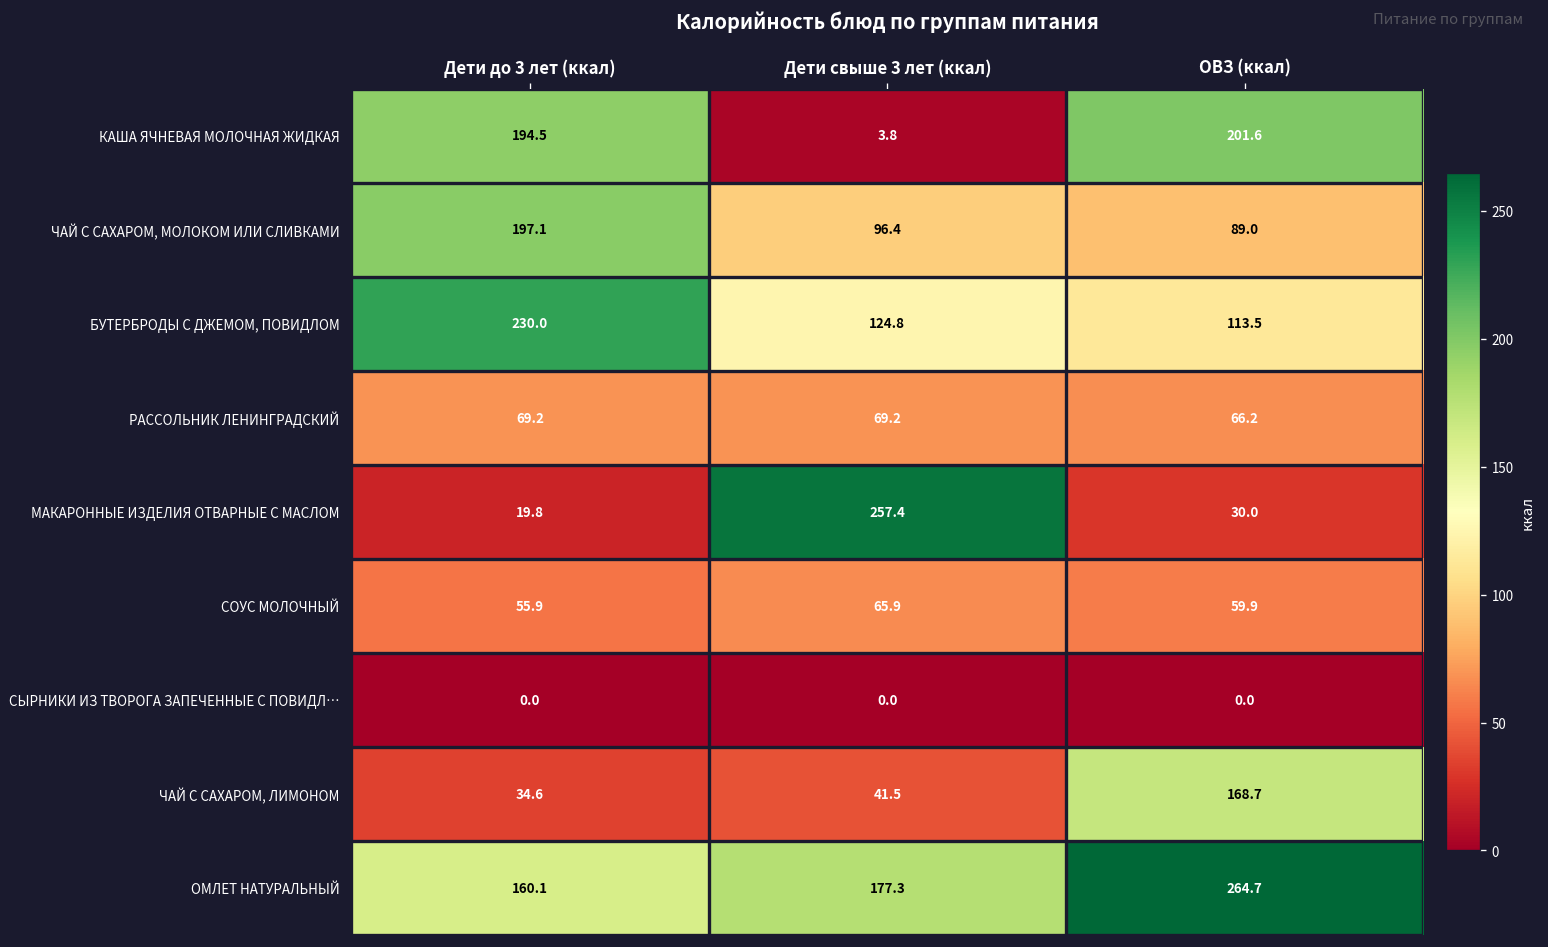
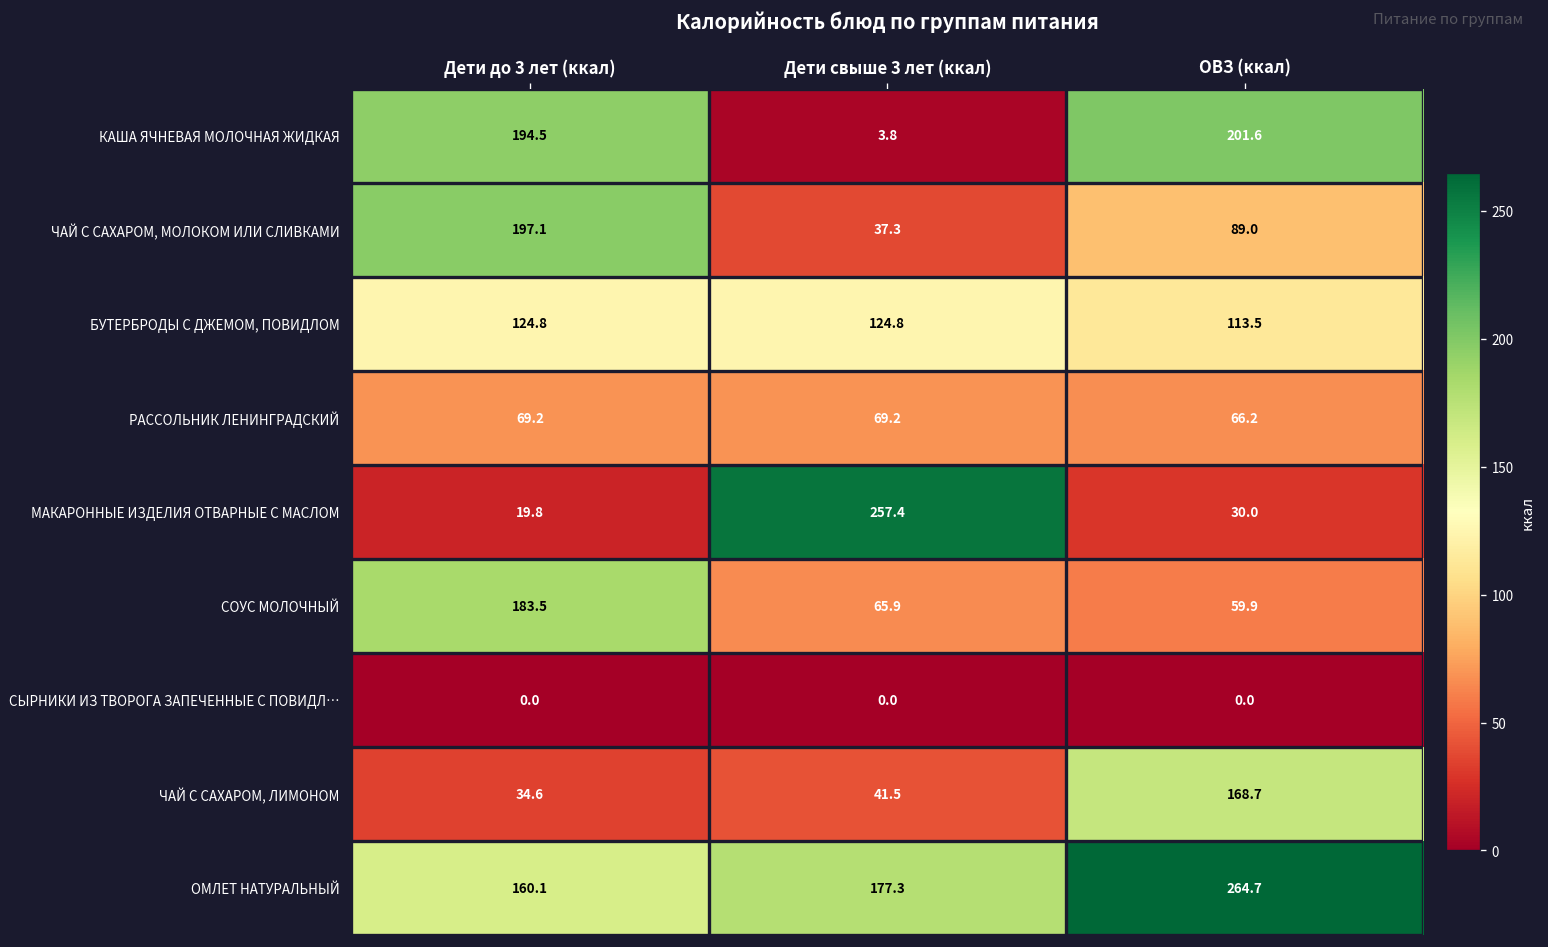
ЧАЙ С САХАРОМ, МОЛОКОМ ИЛИ СЛИВКАМИ, Дети свыше 3 лет (ккал): 96.4 -> 37.3
БУТЕРБРОДЫ С ДЖЕМОМ, ПОВИДЛОМ, Дети до 3 лет (ккал): 230.0 -> 124.8
СОУС МОЛОЧНЫЙ, Дети до 3 лет (ккал): 55.9 -> 183.5
